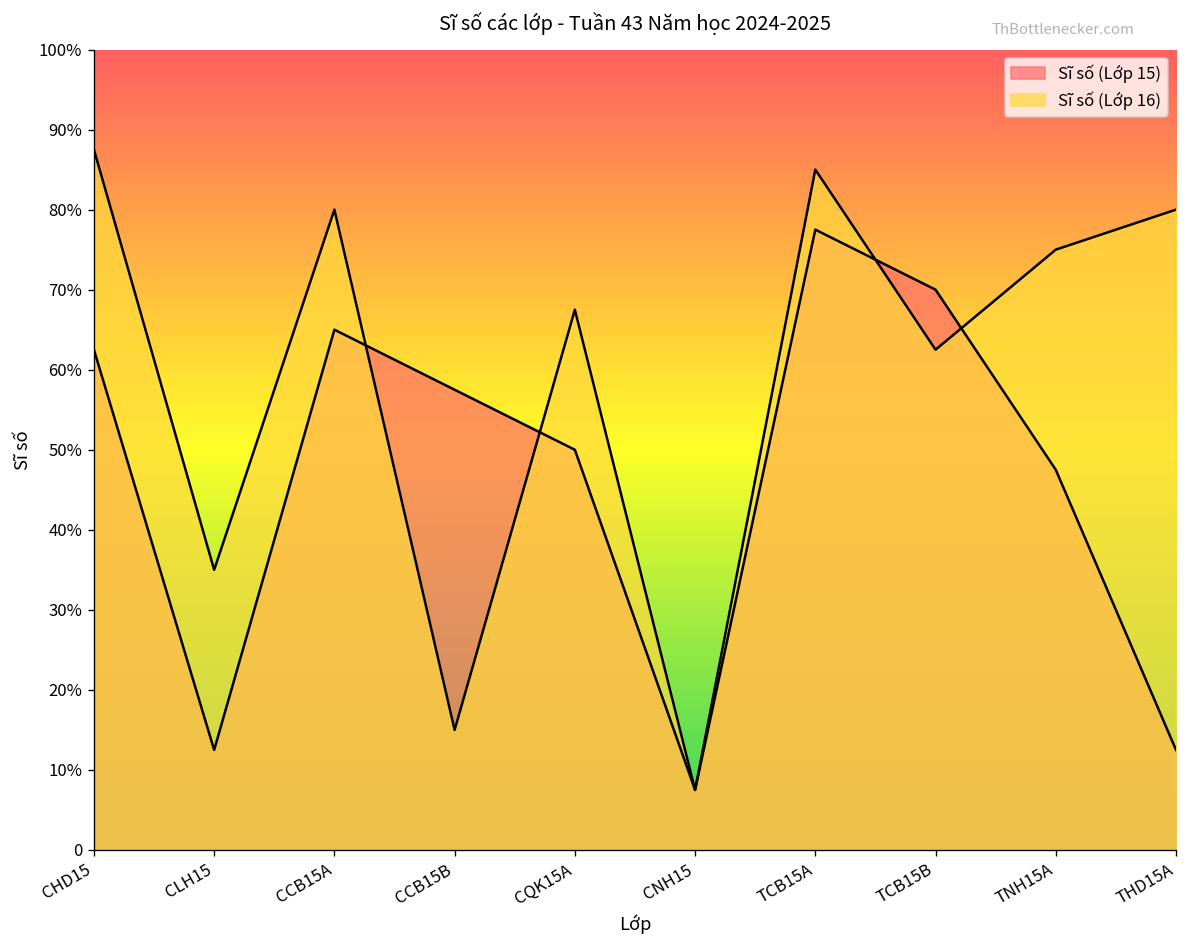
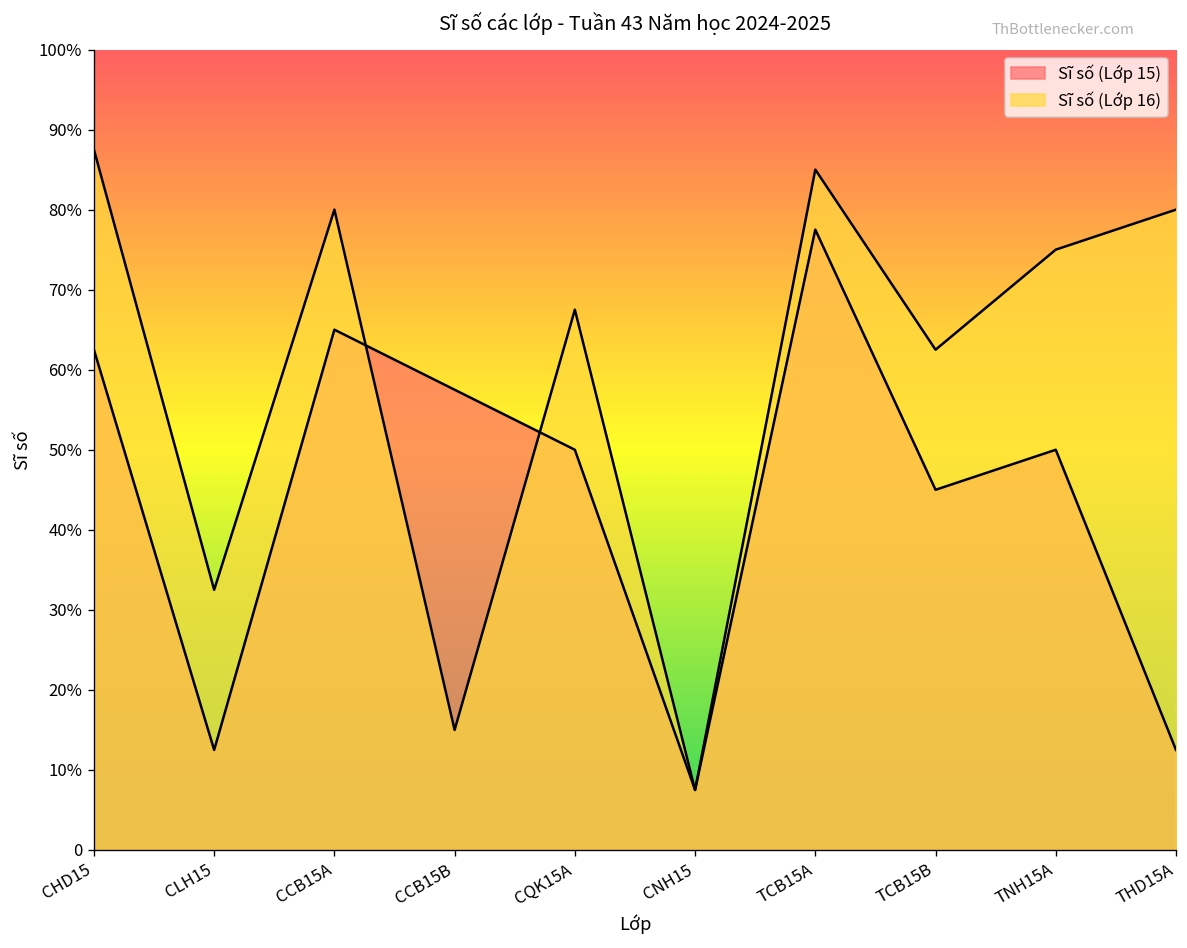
Sĩ số (Lớp 16), CLH15: 35% -> 33%
Sĩ số (Lớp 15), TCB15B: 70% -> 45%
Sĩ số (Lớp 15), TNH15A: 48% -> 50%
